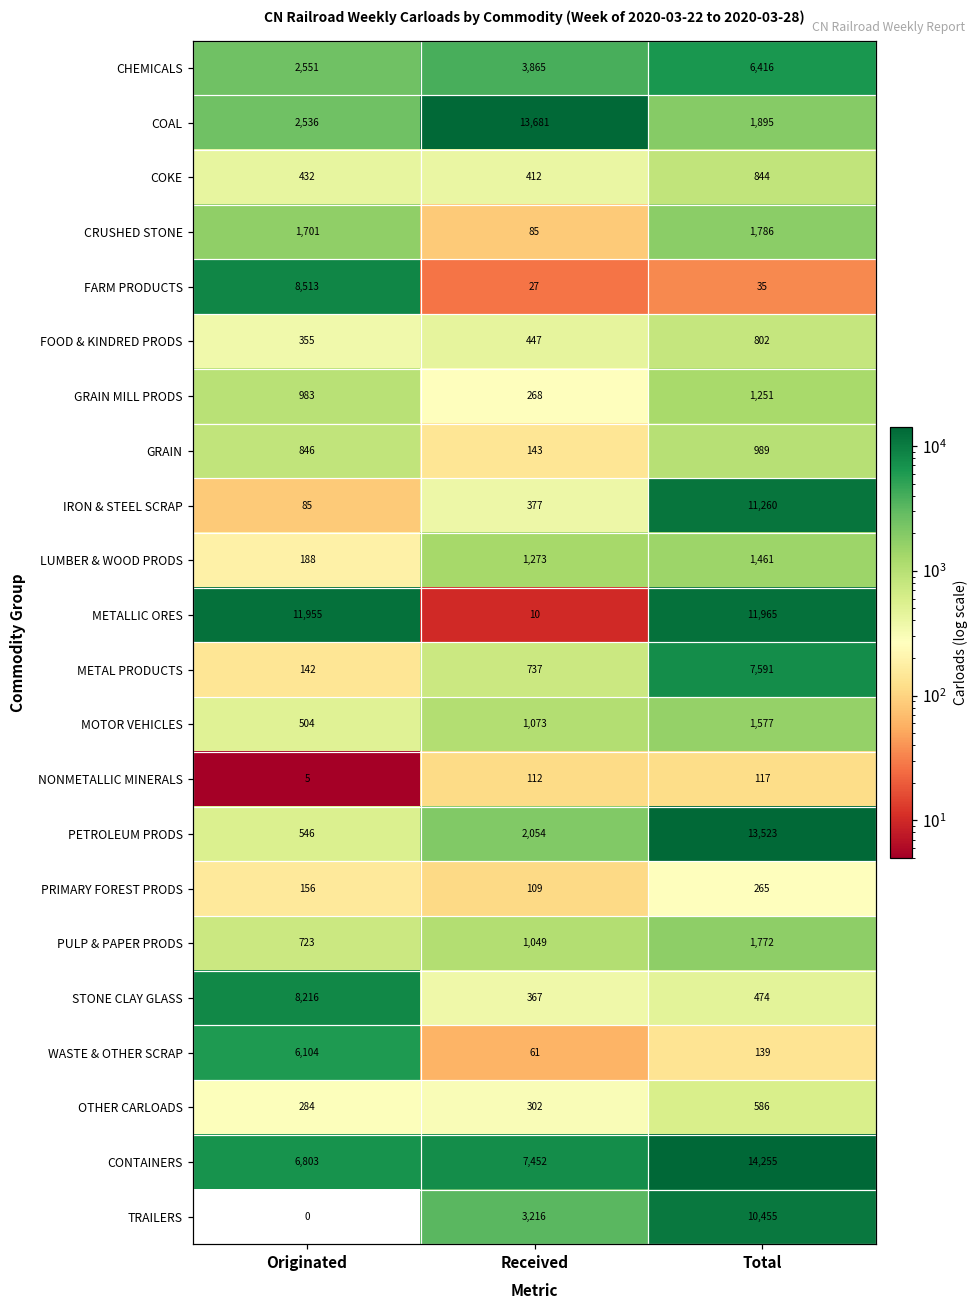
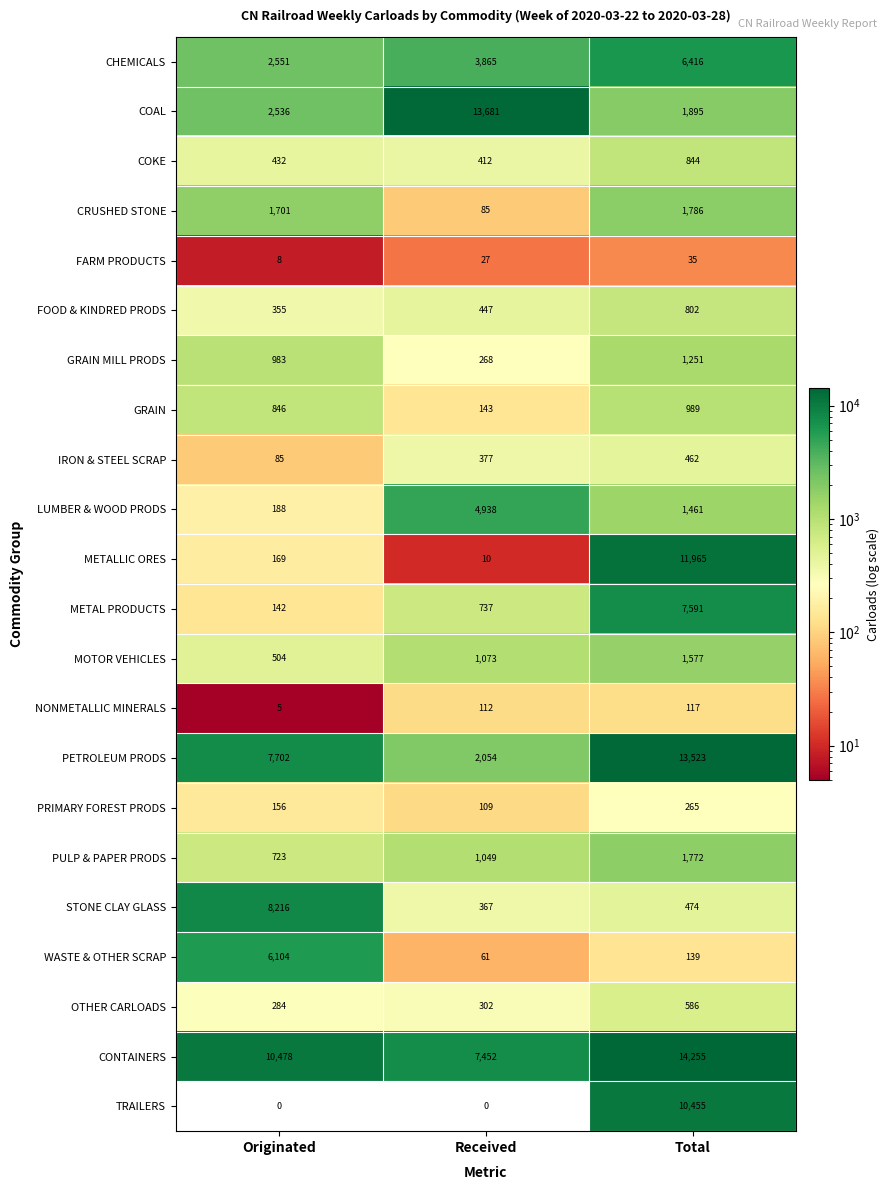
FARM PRODUCTS, Originated: 8,513 -> 8
IRON & STEEL SCRAP, Total: 11,260 -> 462
LUMBER & WOOD PRODS, Received: 1,273 -> 4,938
METALLIC ORES, Originated: 11,955 -> 169
PETROLEUM PRODS, Originated: 546 -> 7,702
CONTAINERS, Originated: 6,803 -> 10,478
TRAILERS, Received: 3,216 -> 0
